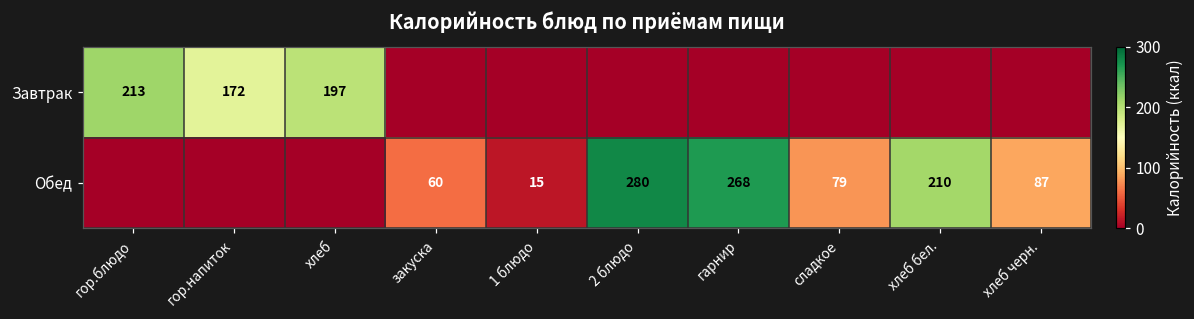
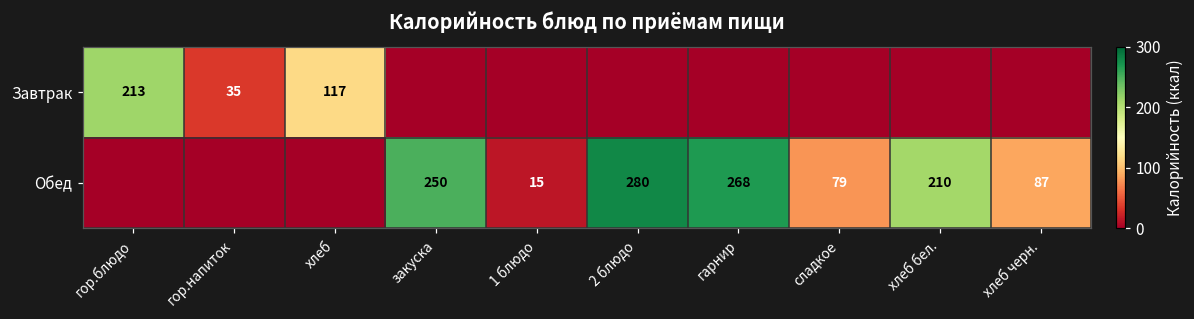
Завтрак, гор.напиток: 172 -> 35
Завтрак, хлеб: 197 -> 117
Обед, закуска: 60 -> 250
